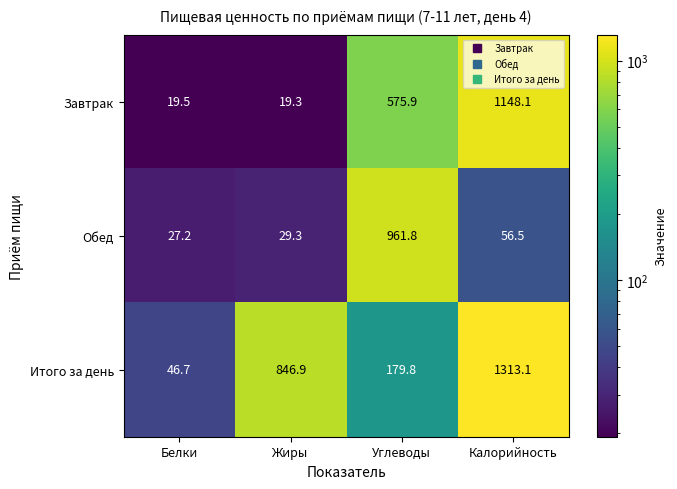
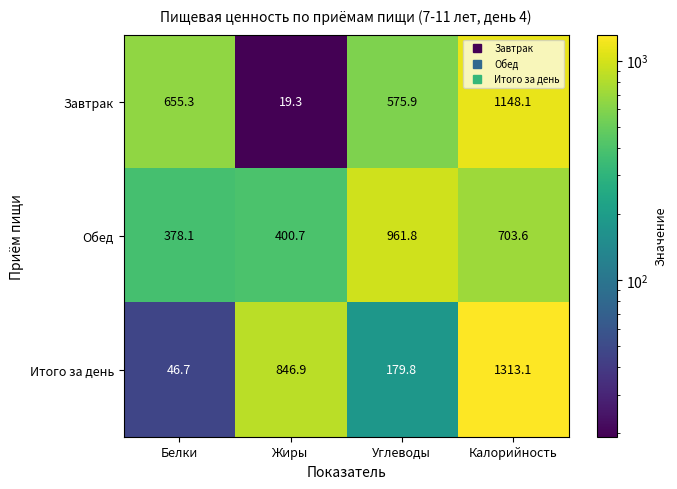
Завтрак, Белки: 19.5 -> 655.3
Обед, Белки: 27.2 -> 378.1
Обед, Жиры: 29.3 -> 400.7
Обед, Калорийность: 56.5 -> 703.6
